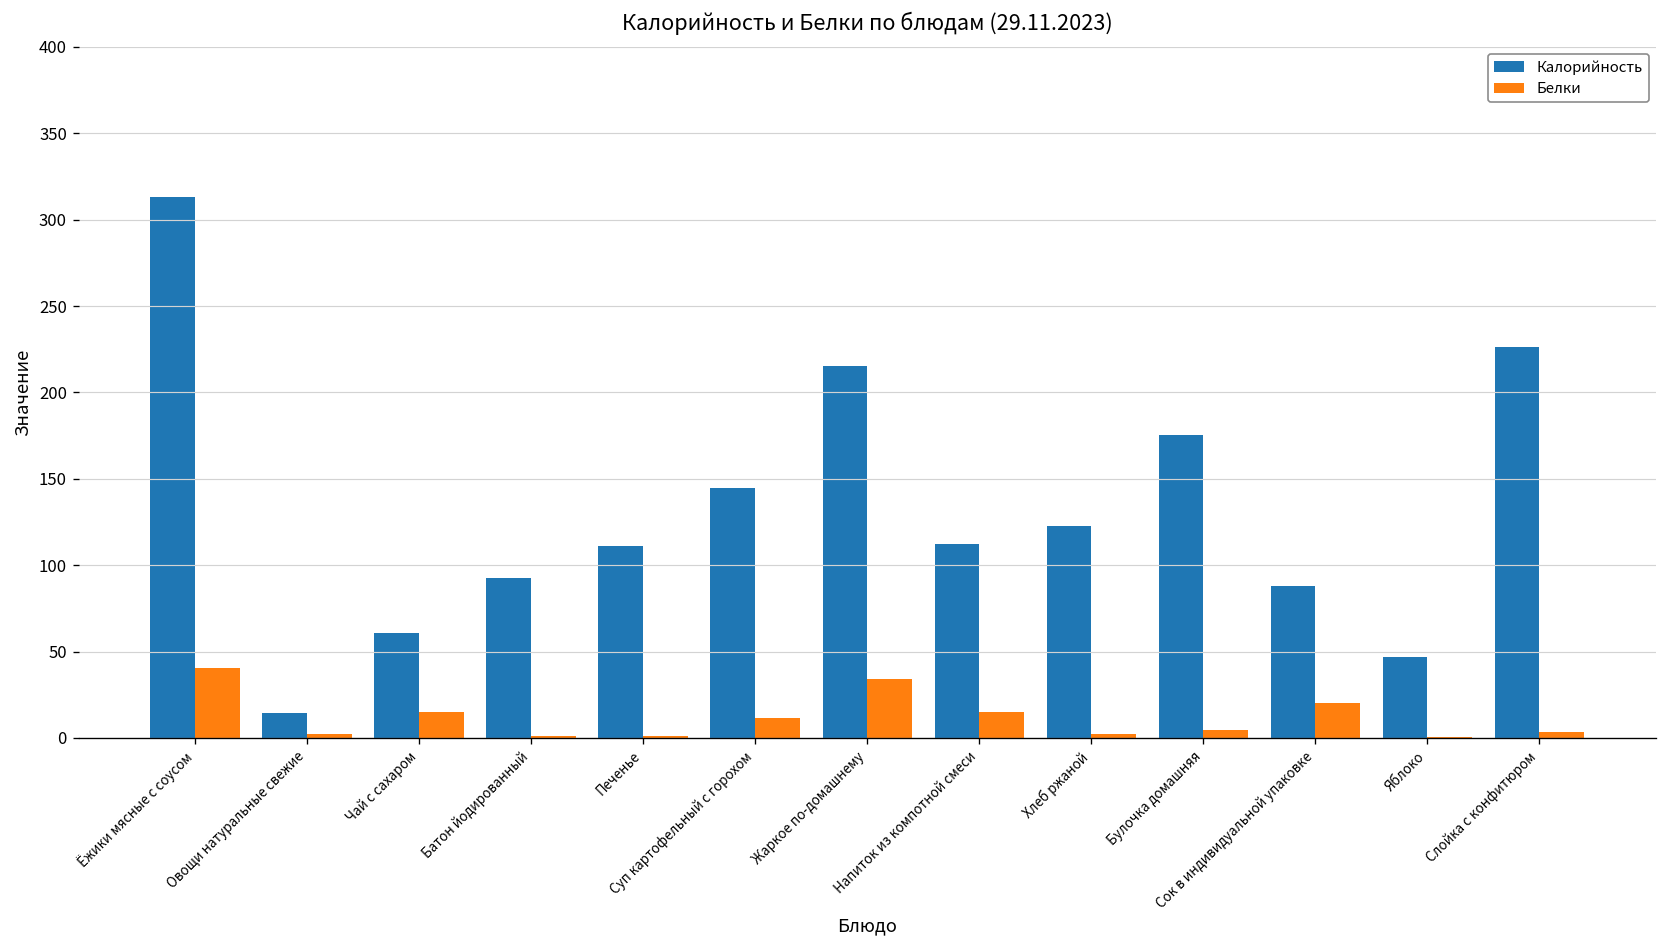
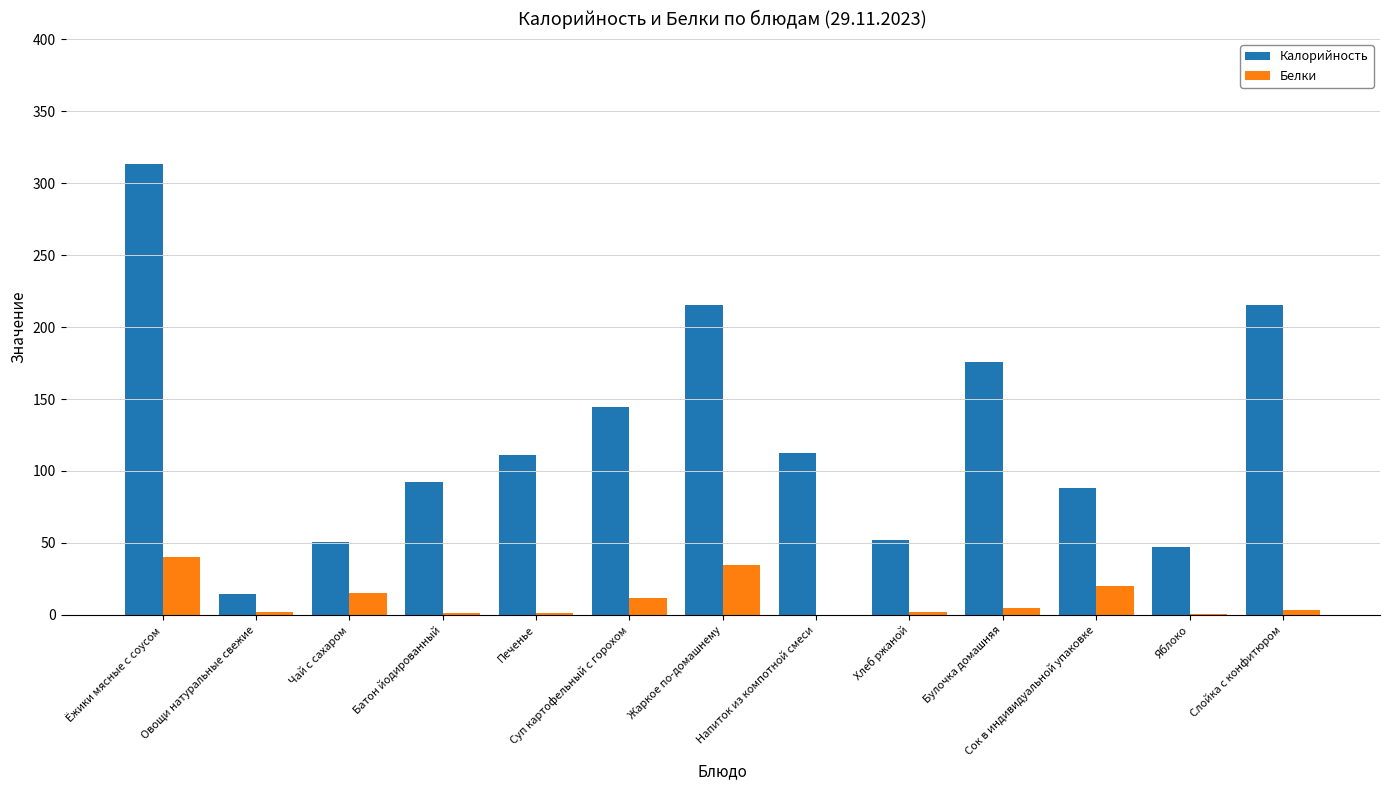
Калорийность, Чай с сахаром: 61 -> 50
Белки, Напиток из компотной смеси: 15 -> 0
Калорийность, Хлеб ржаной: 123 -> 52
Калорийность, Слойка с конфитюром: 226 -> 215
